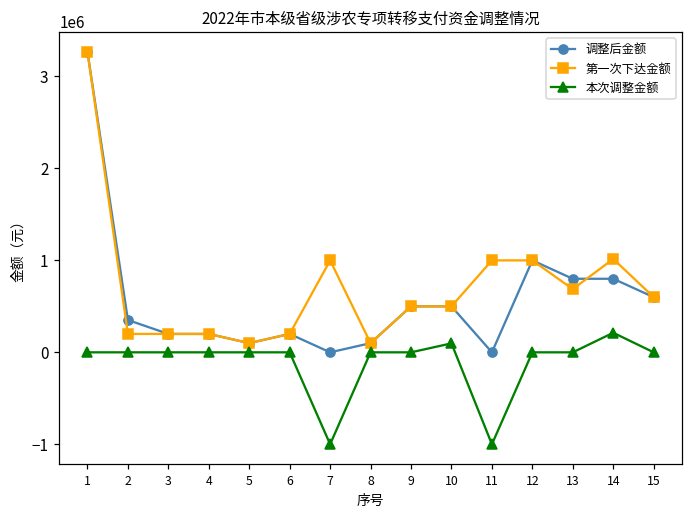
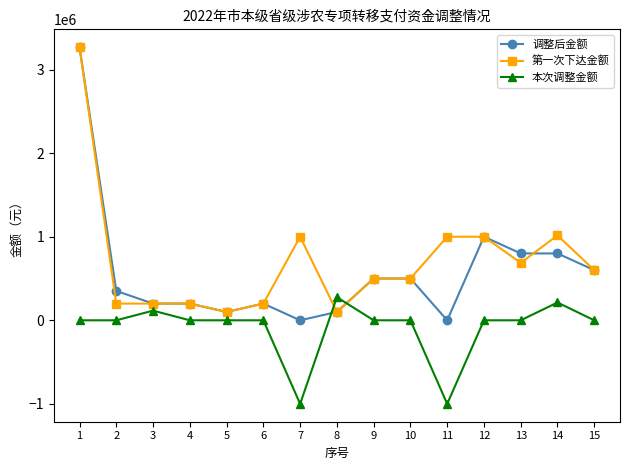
本次调整金额, 3: 0 -> 100000
本次调整金额, 8: 0 -> 300000
本次调整金额, 10: 100000 -> 0
